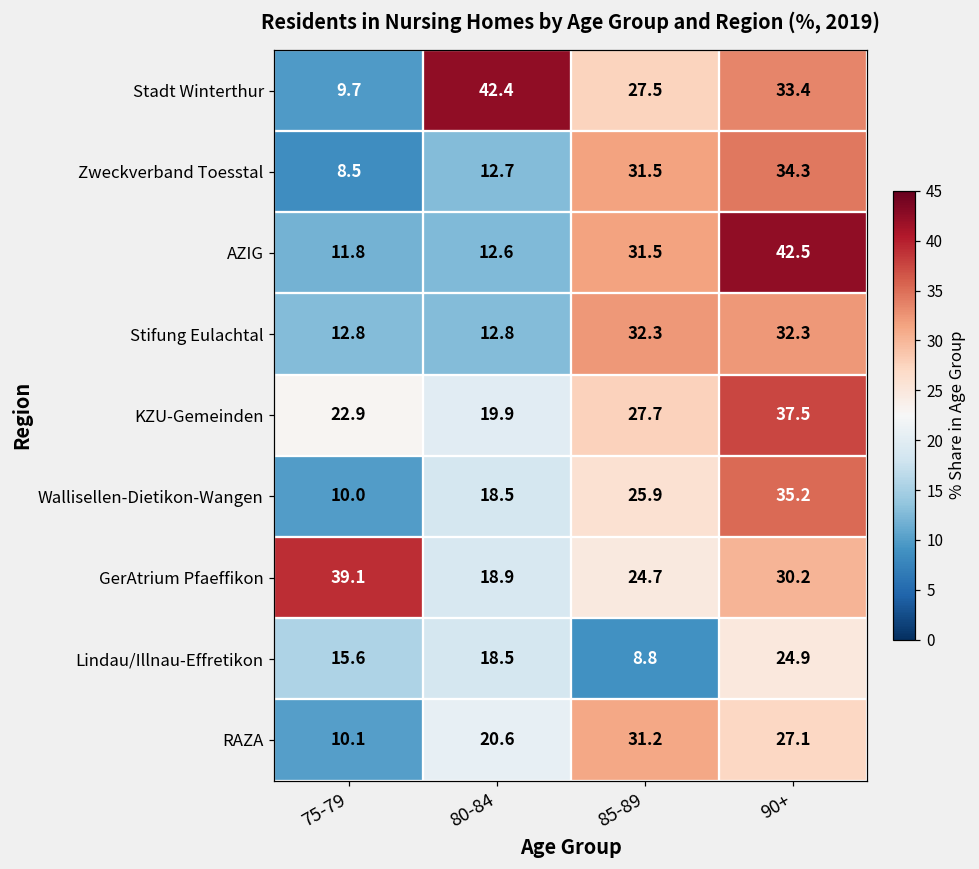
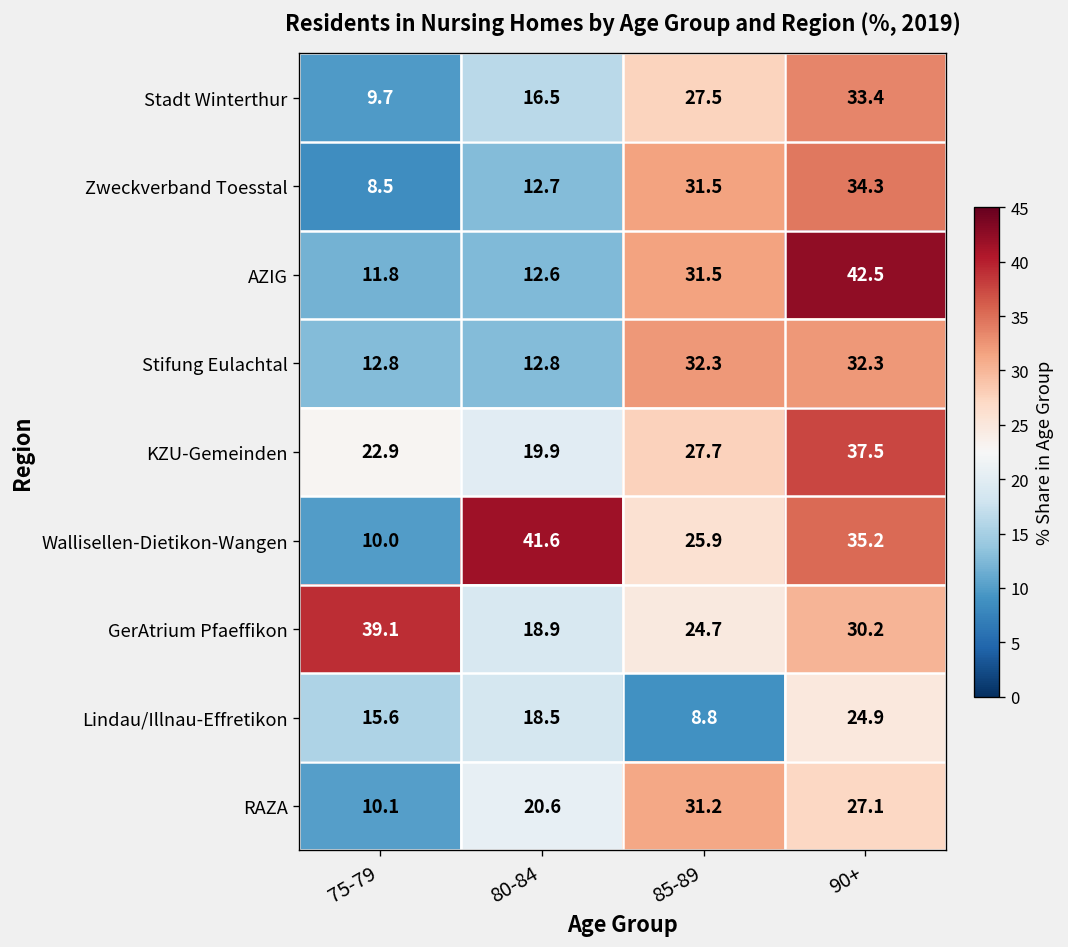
Stadt Winterthur, 80-84: 42.4 -> 16.5
Wallisellen-Dietikon-Wangen, 80-84: 18.5 -> 41.6
